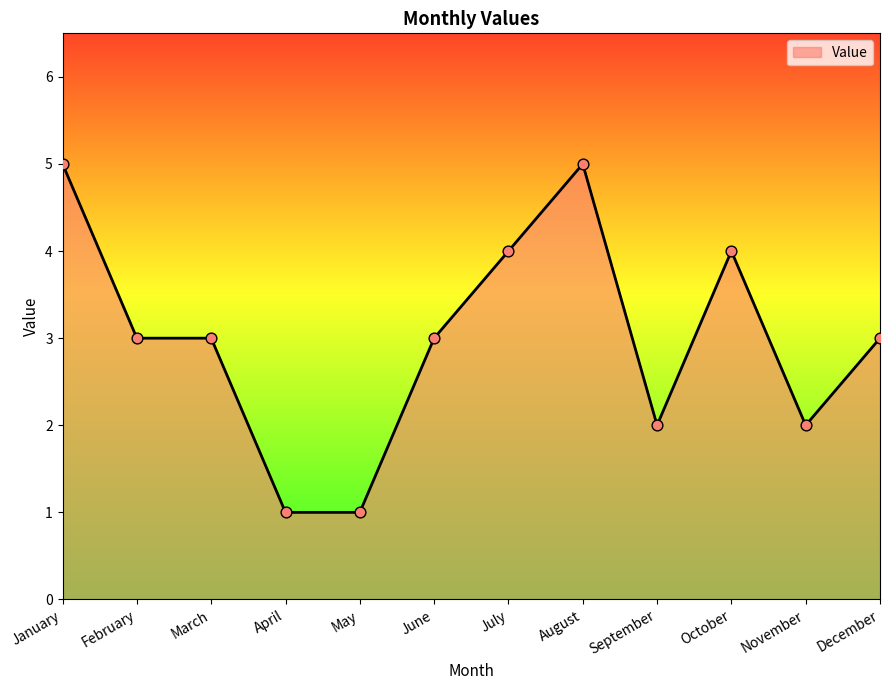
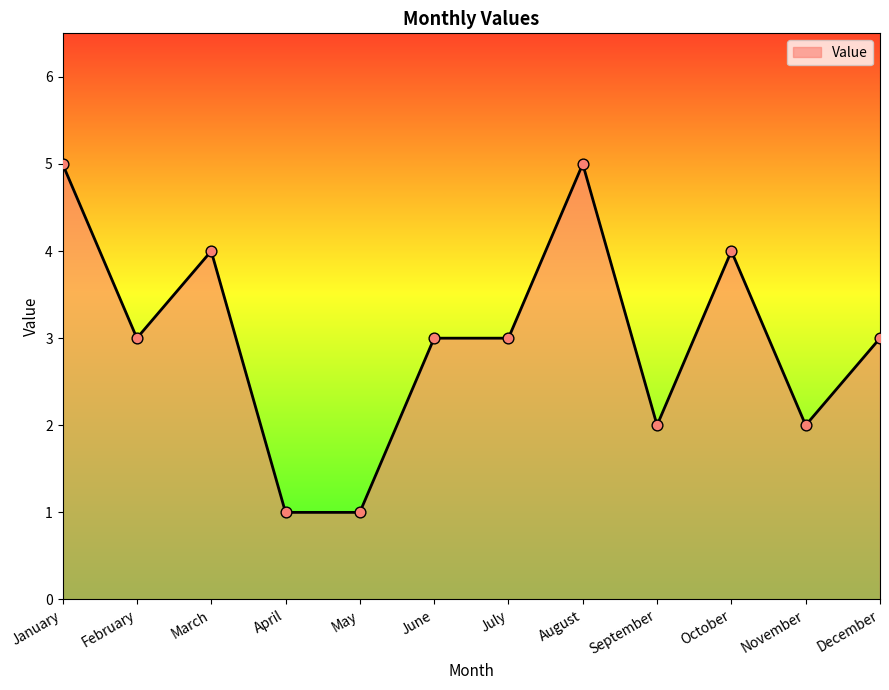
March: 3 -> 4
July: 4 -> 3
